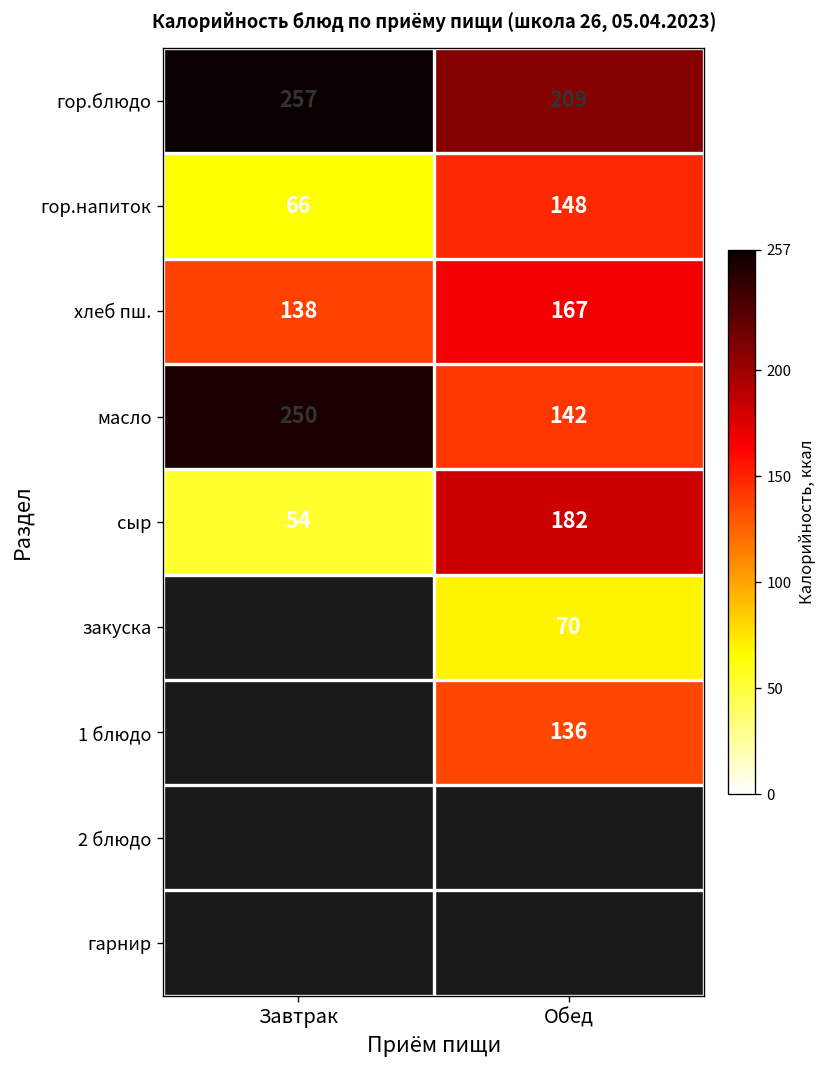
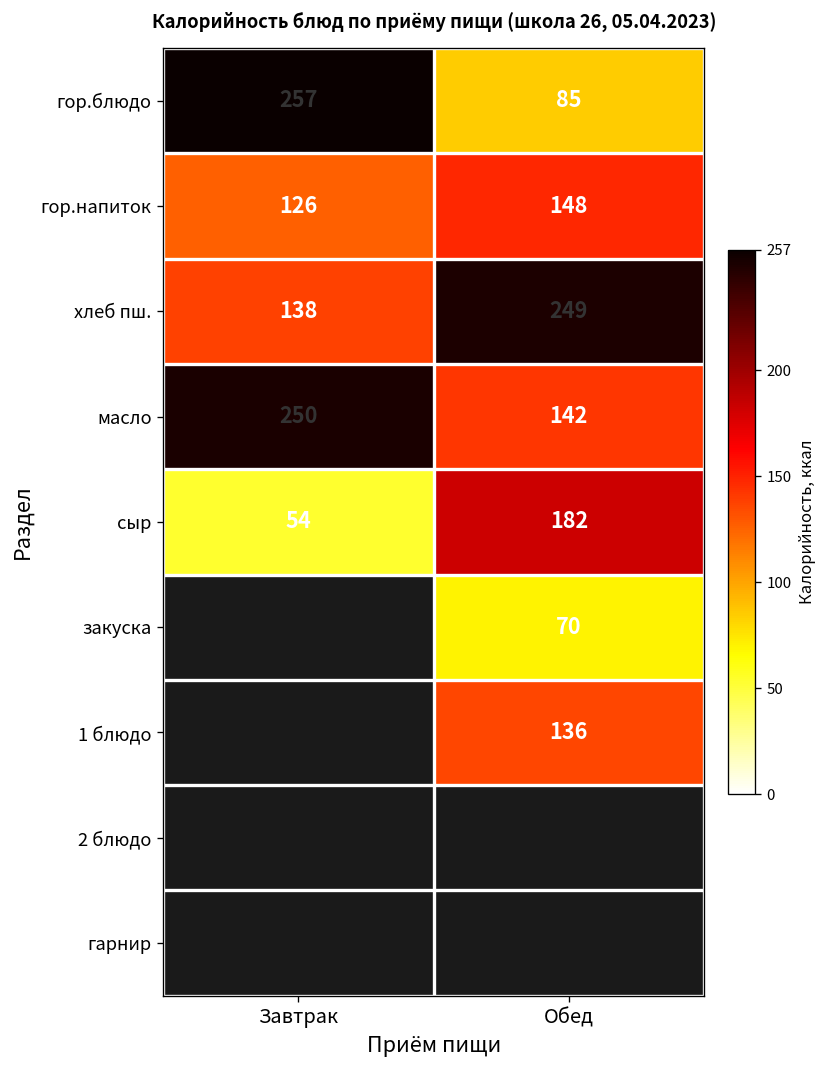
гор.блюдо, Обед: 209 -> 85
гор.напиток, Завтрак: 66 -> 126
хлеб пш., Обед: 167 -> 249
